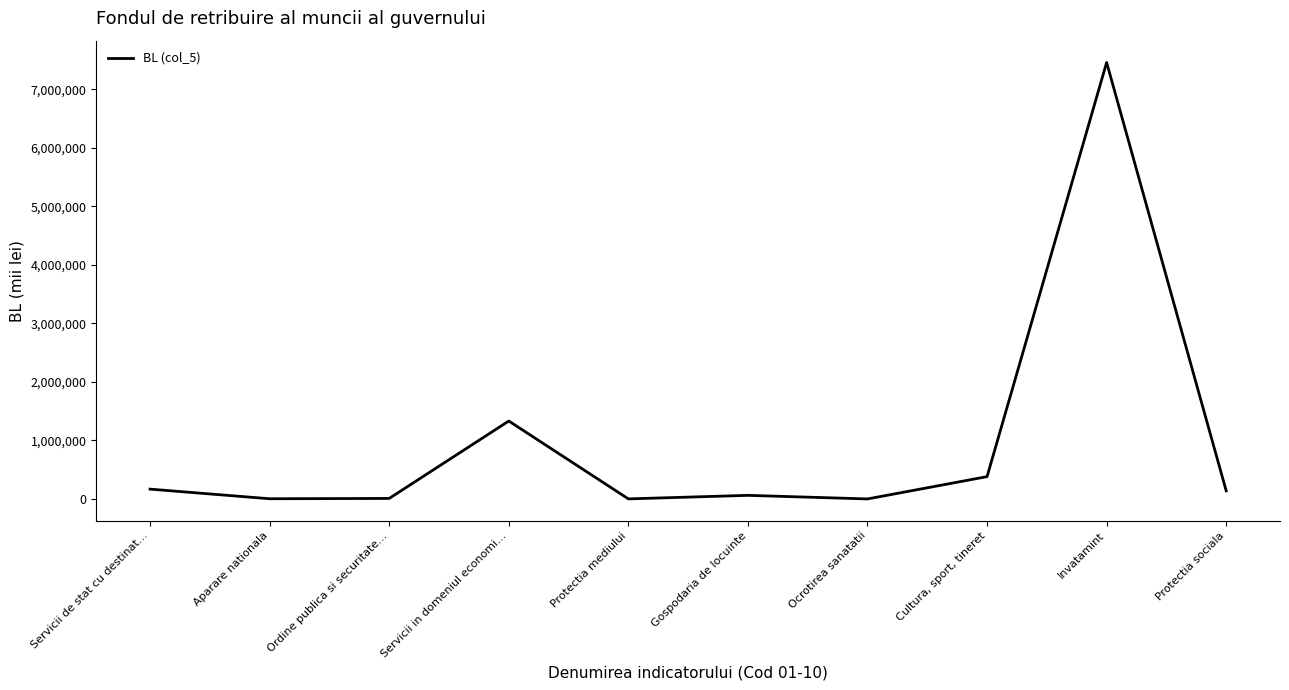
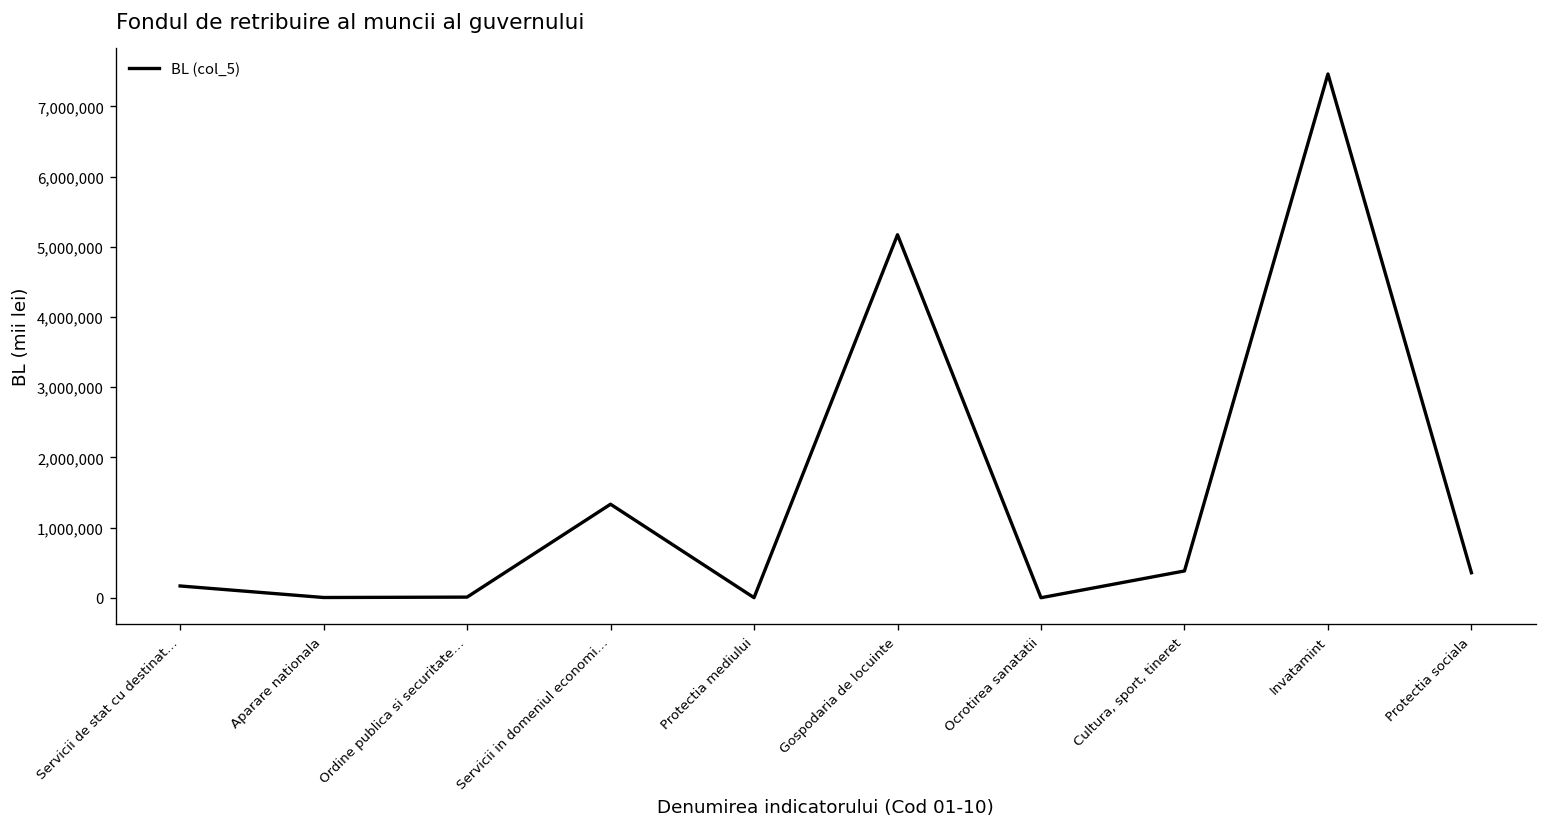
Gospodaria de locuinte: 100,000 -> 5,200,000
Protectia sociala: 100,000 -> 400,000
